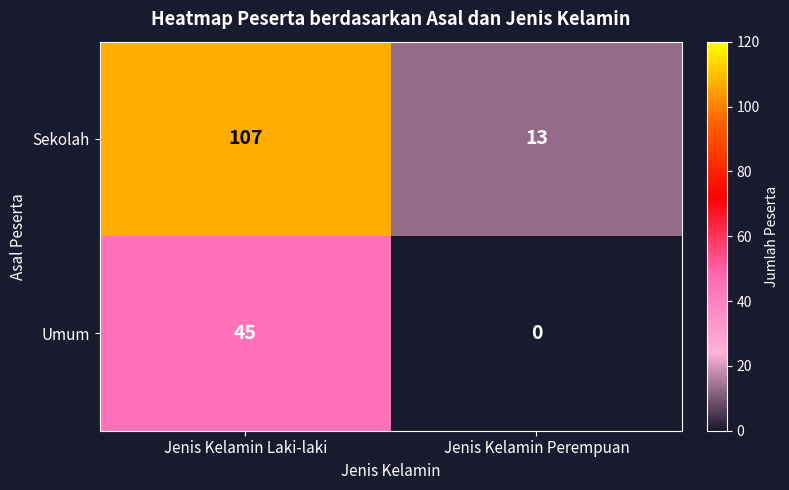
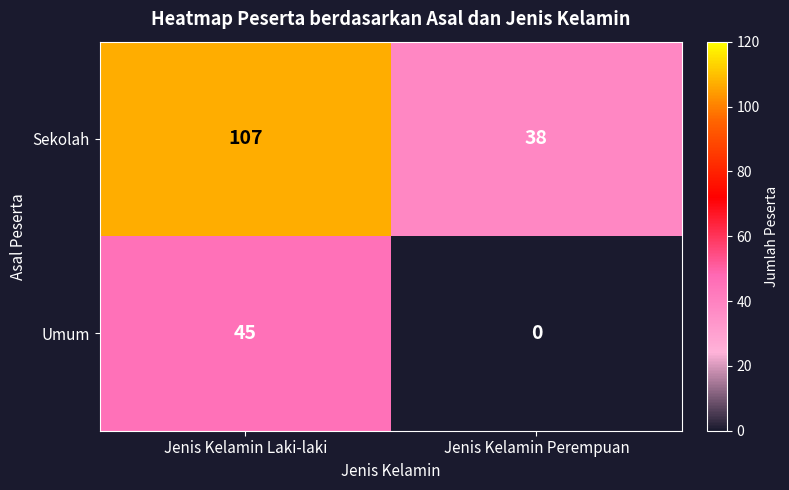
Sekolah, Jenis Kelamin Perempuan: 13 -> 38
